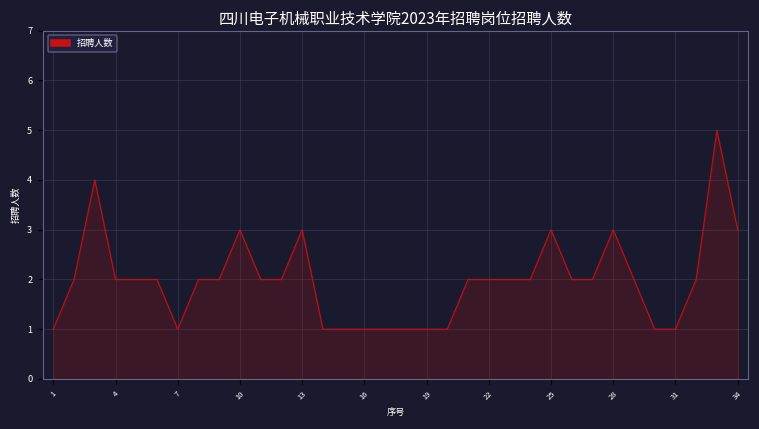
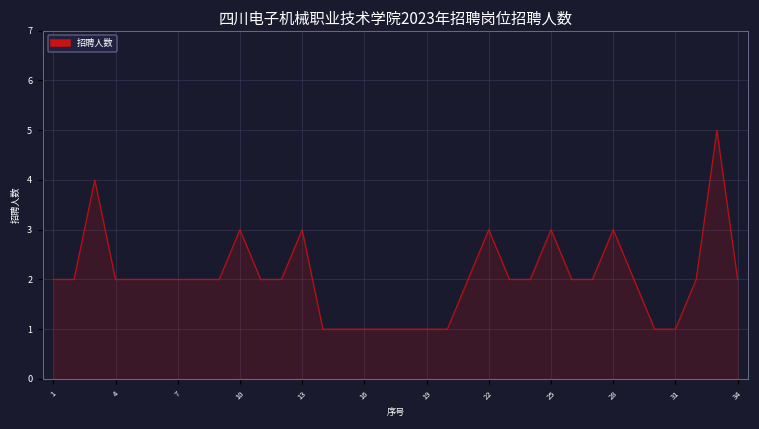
1: 1 -> 2
7: 1 -> 2
22: 2 -> 3
34: 3 -> 2
